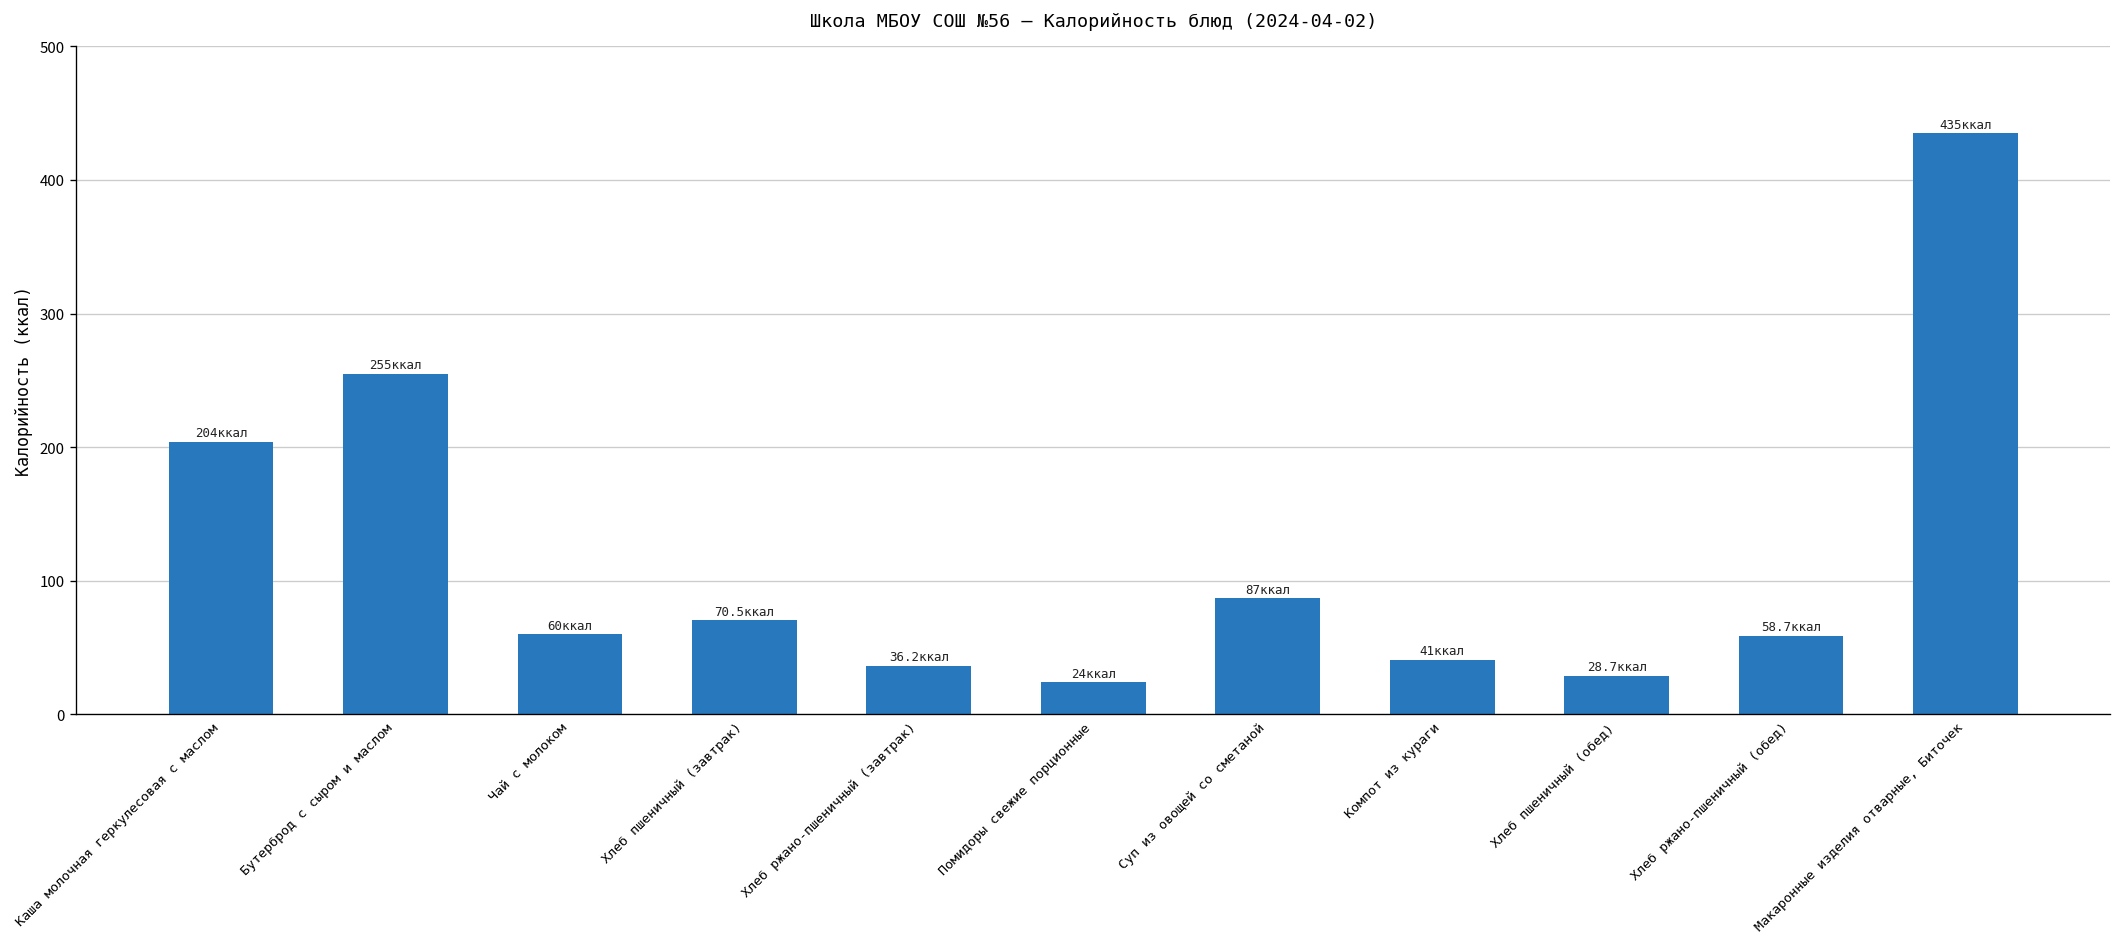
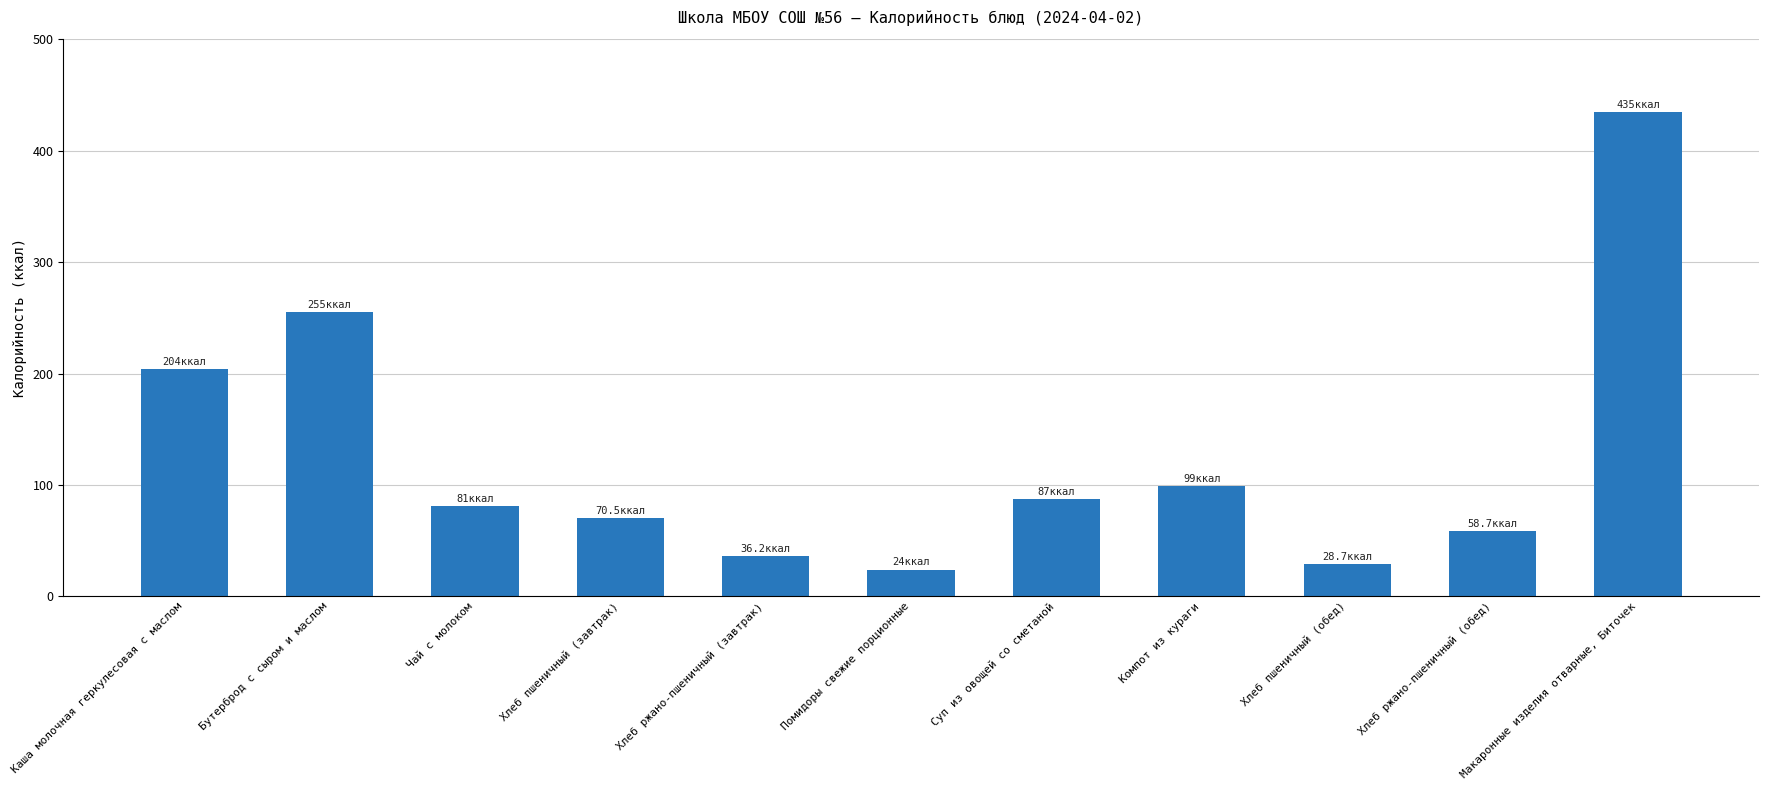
Чай с молоком: 60 -> 81
Компот из кураги: 41 -> 99
